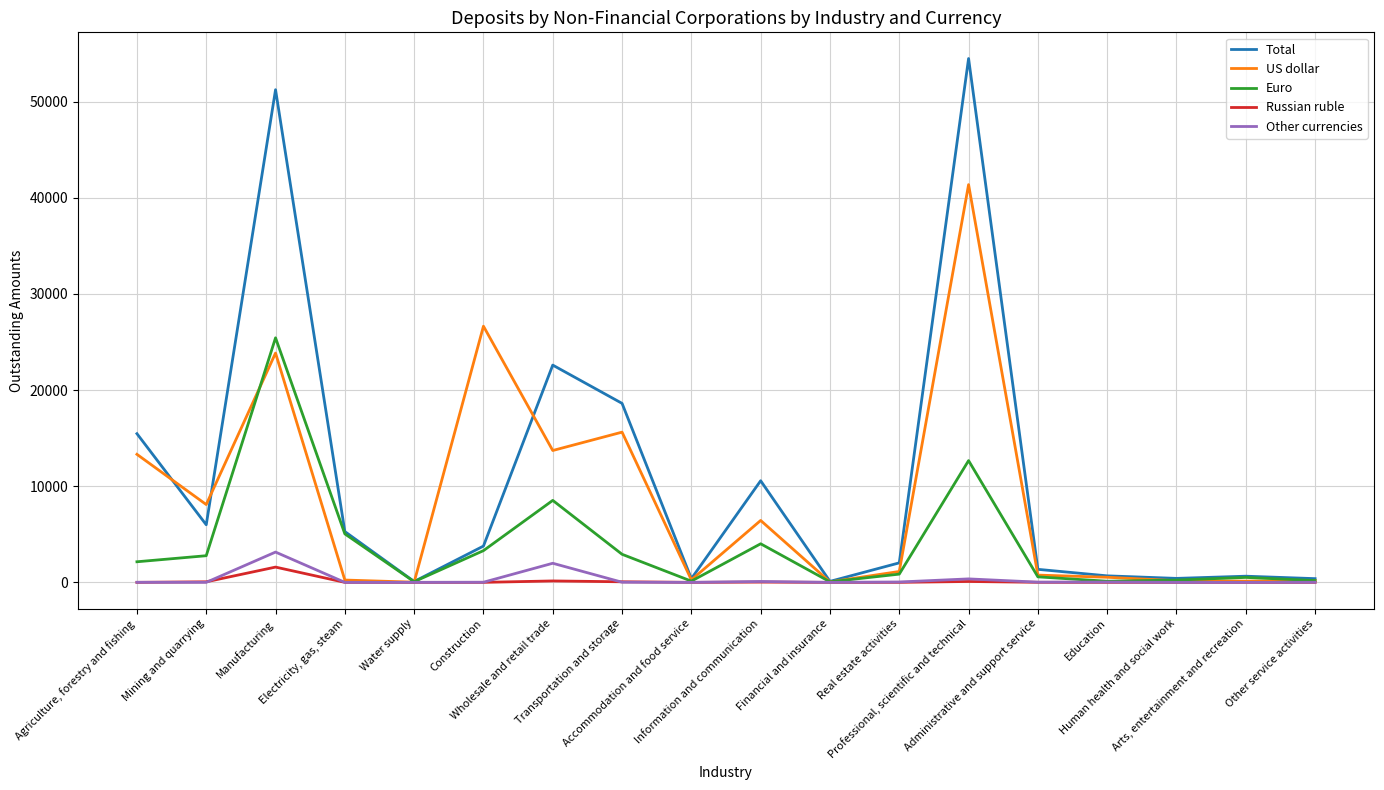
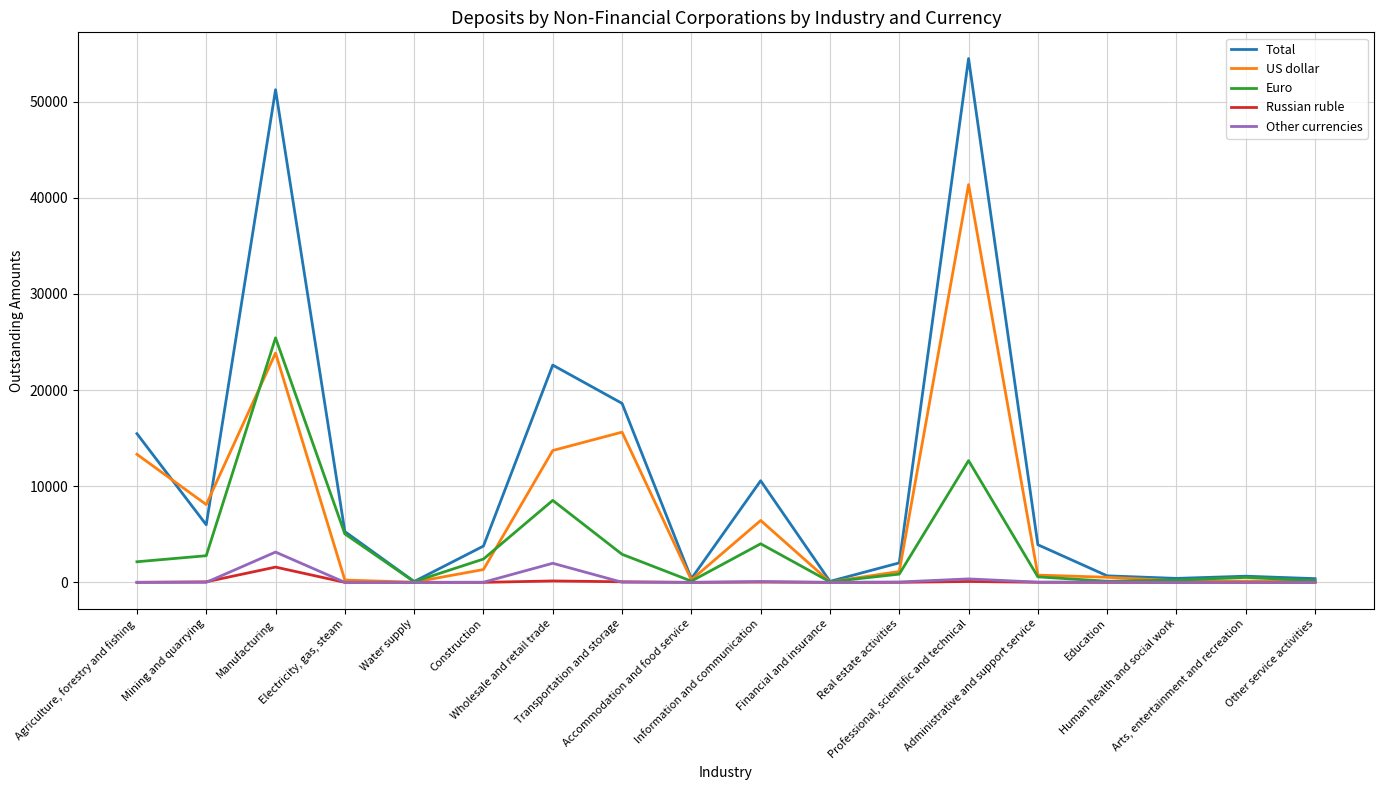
US dollar, Construction: 27000 -> 1000
Euro, Construction: 3000 -> 2000
Total, Administrative and support service: 1000 -> 4000
